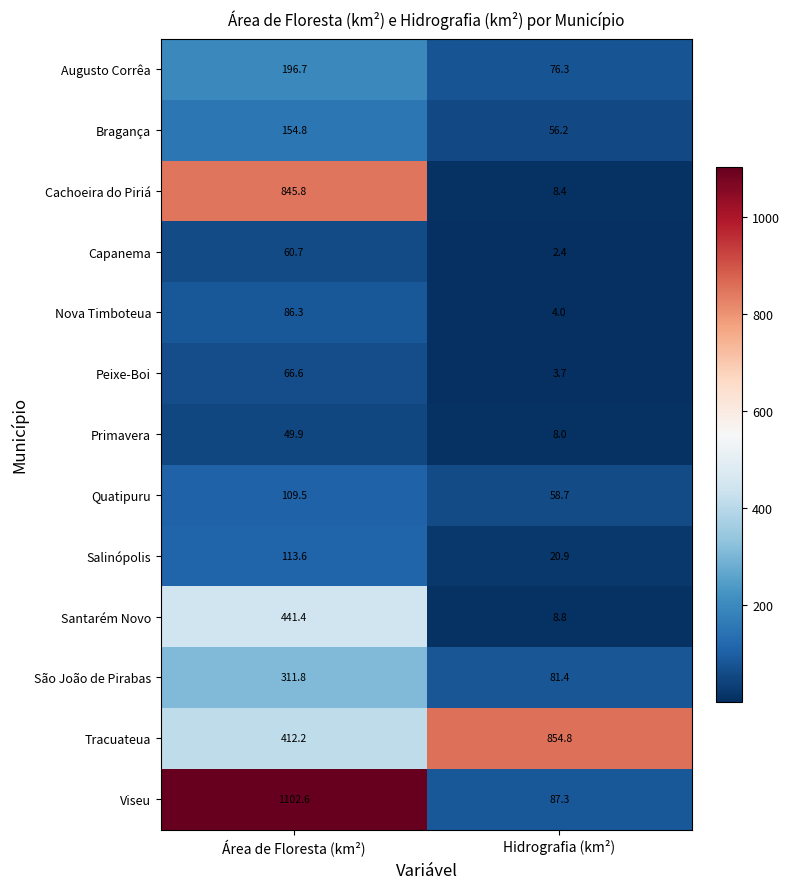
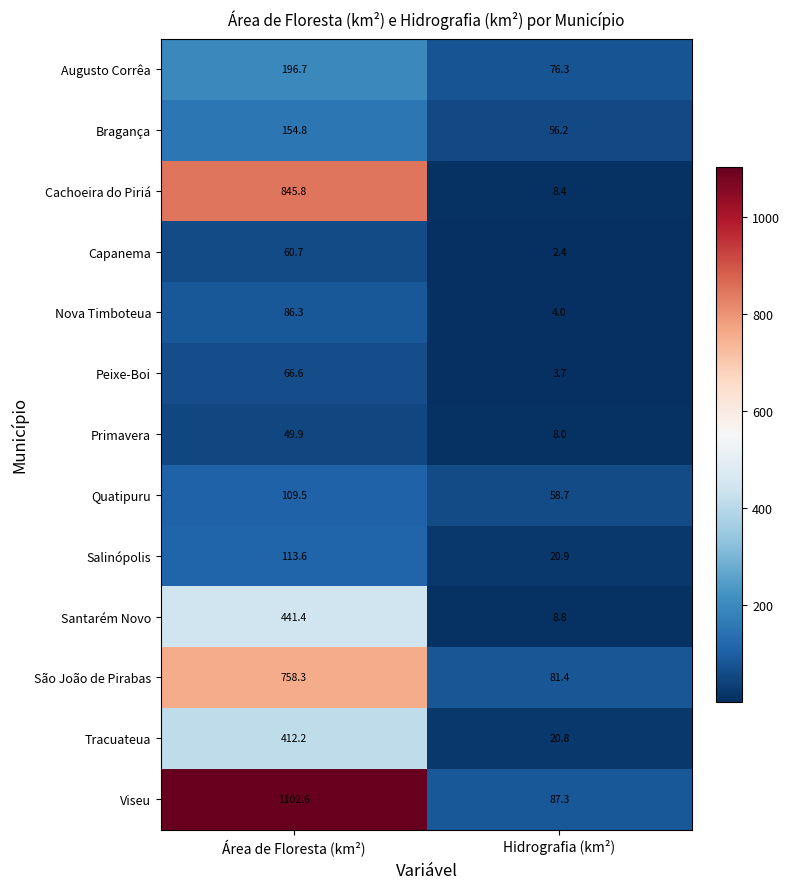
São João de Pirabas, Área de Floresta (km²): 311.8 -> 758.3
Tracuateua, Hidrografia (km²): 854.8 -> 20.8
